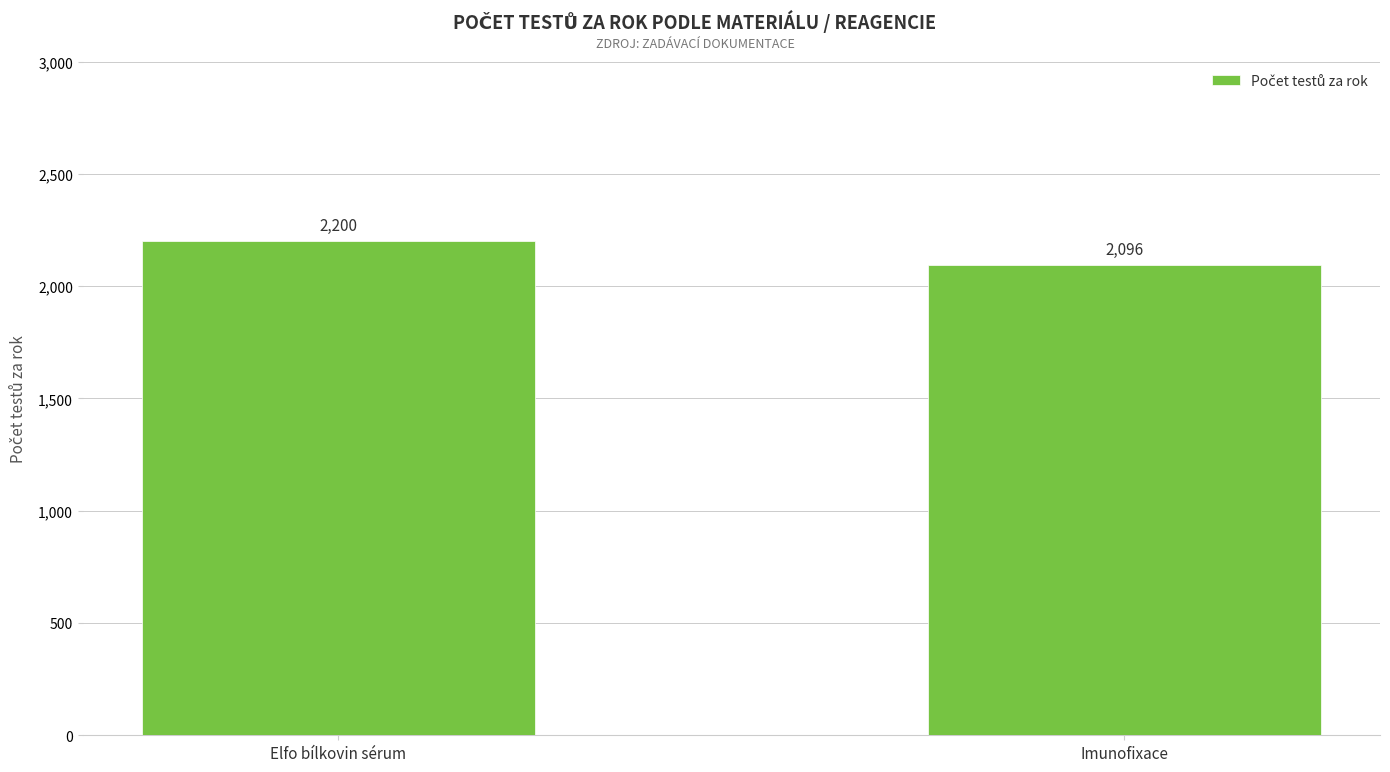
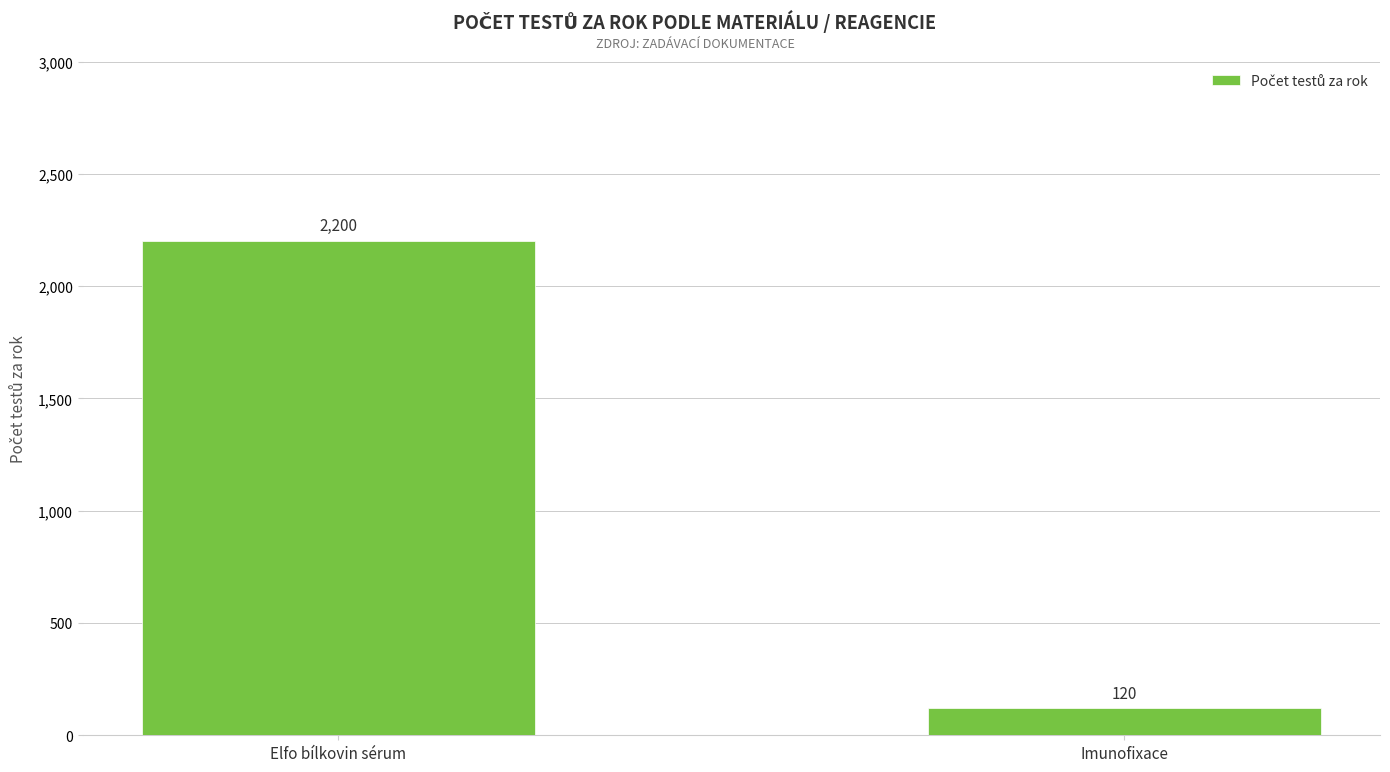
Imunofixace: 2,096 -> 120
